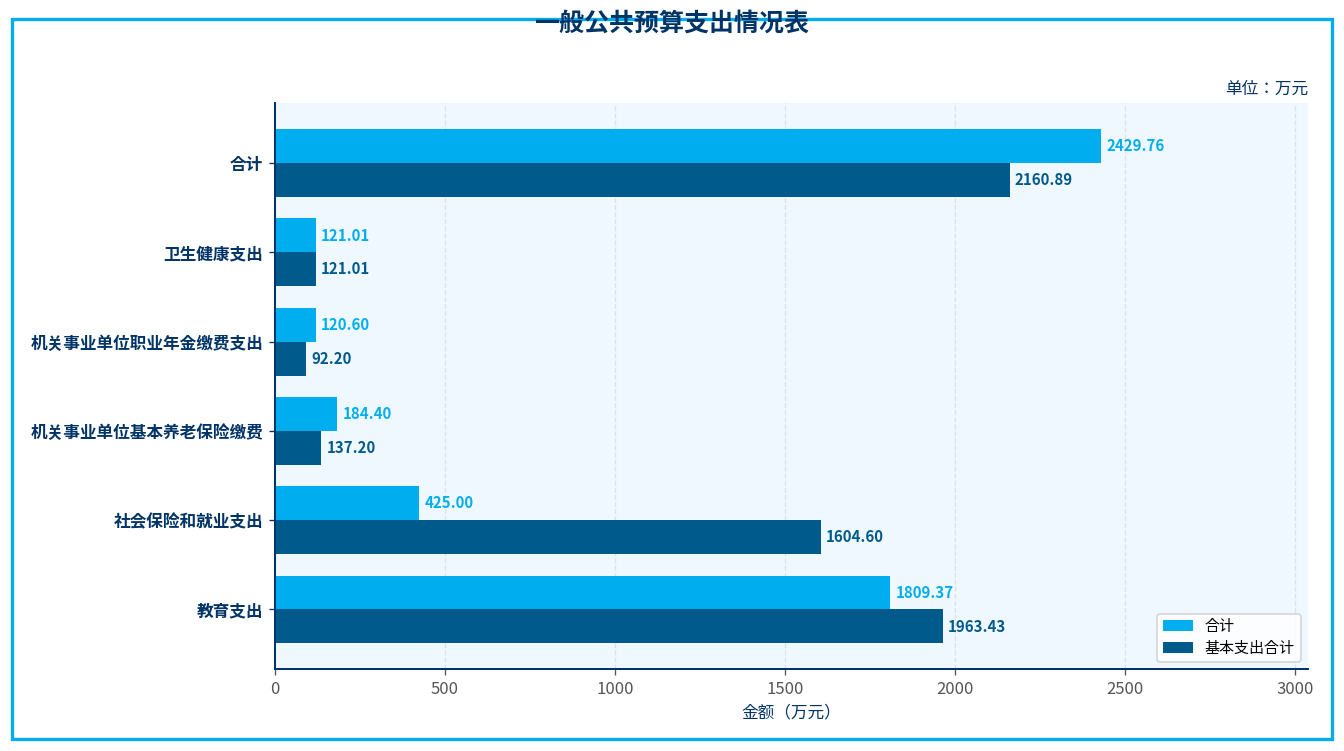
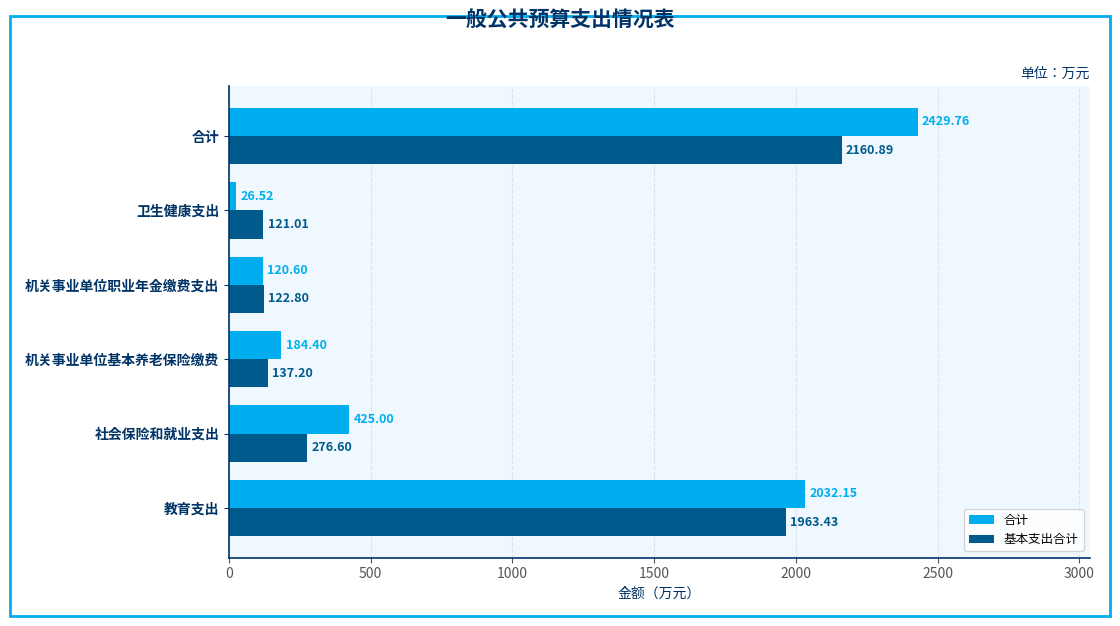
合计, 卫生健康支出: 121.01 -> 26.52
基本支出合计, 机关事业单位职业年金缴费支出: 92.20 -> 122.80
基本支出合计, 社会保险和就业支出: 1604.60 -> 276.60
合计, 教育支出: 1809.37 -> 2032.15
